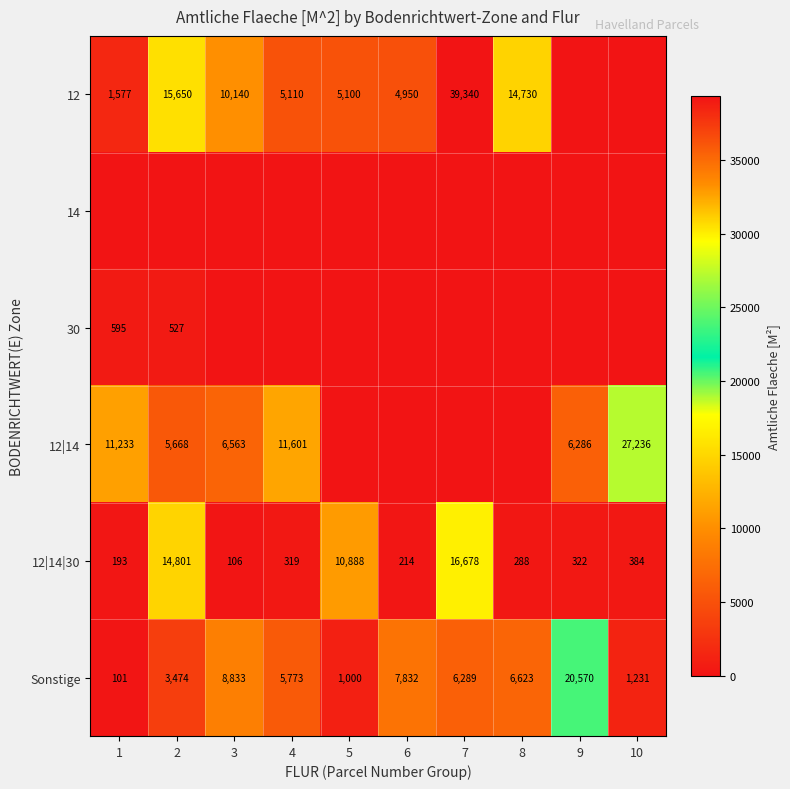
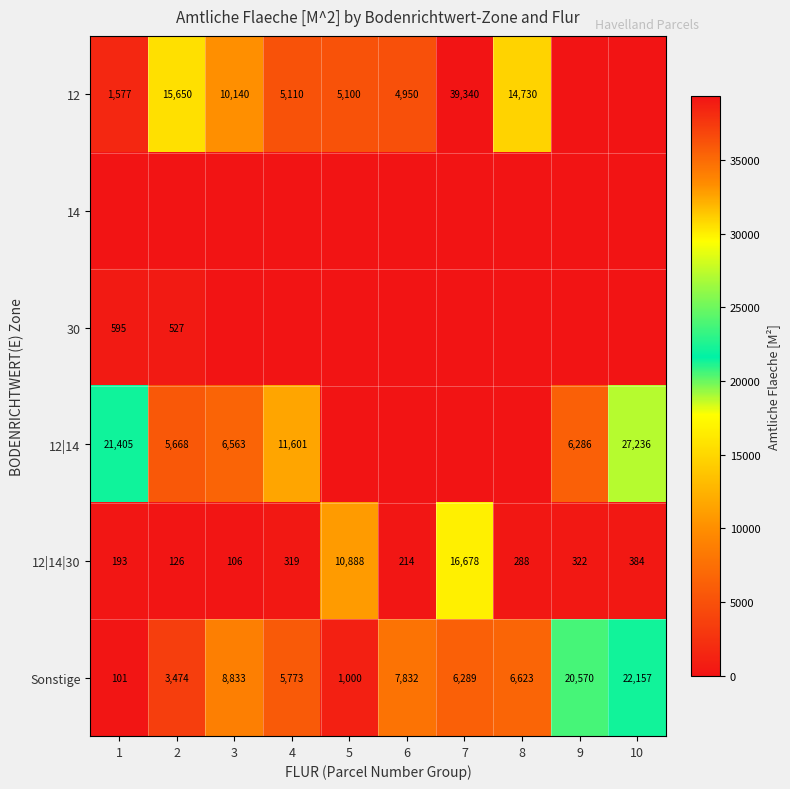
12|14, 1: 11,233 -> 21,405
12|14|30, 2: 14,801 -> 126
Sonstige, 10: 1,231 -> 22,157
